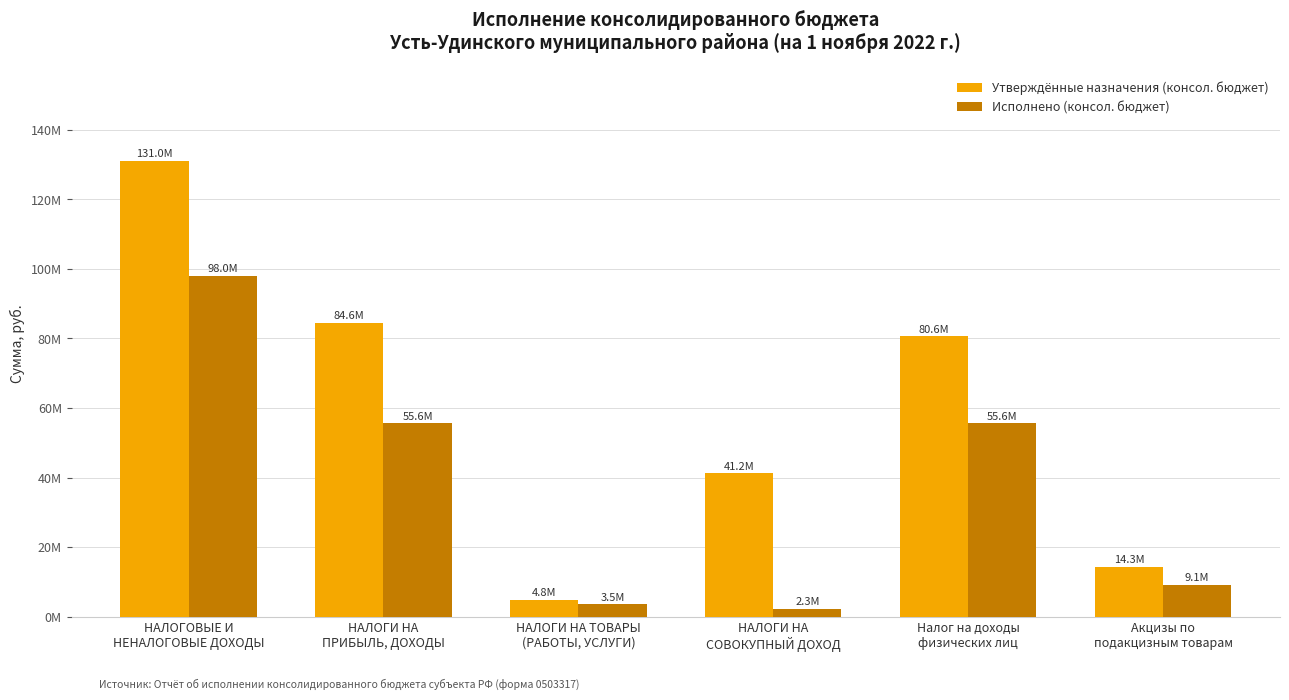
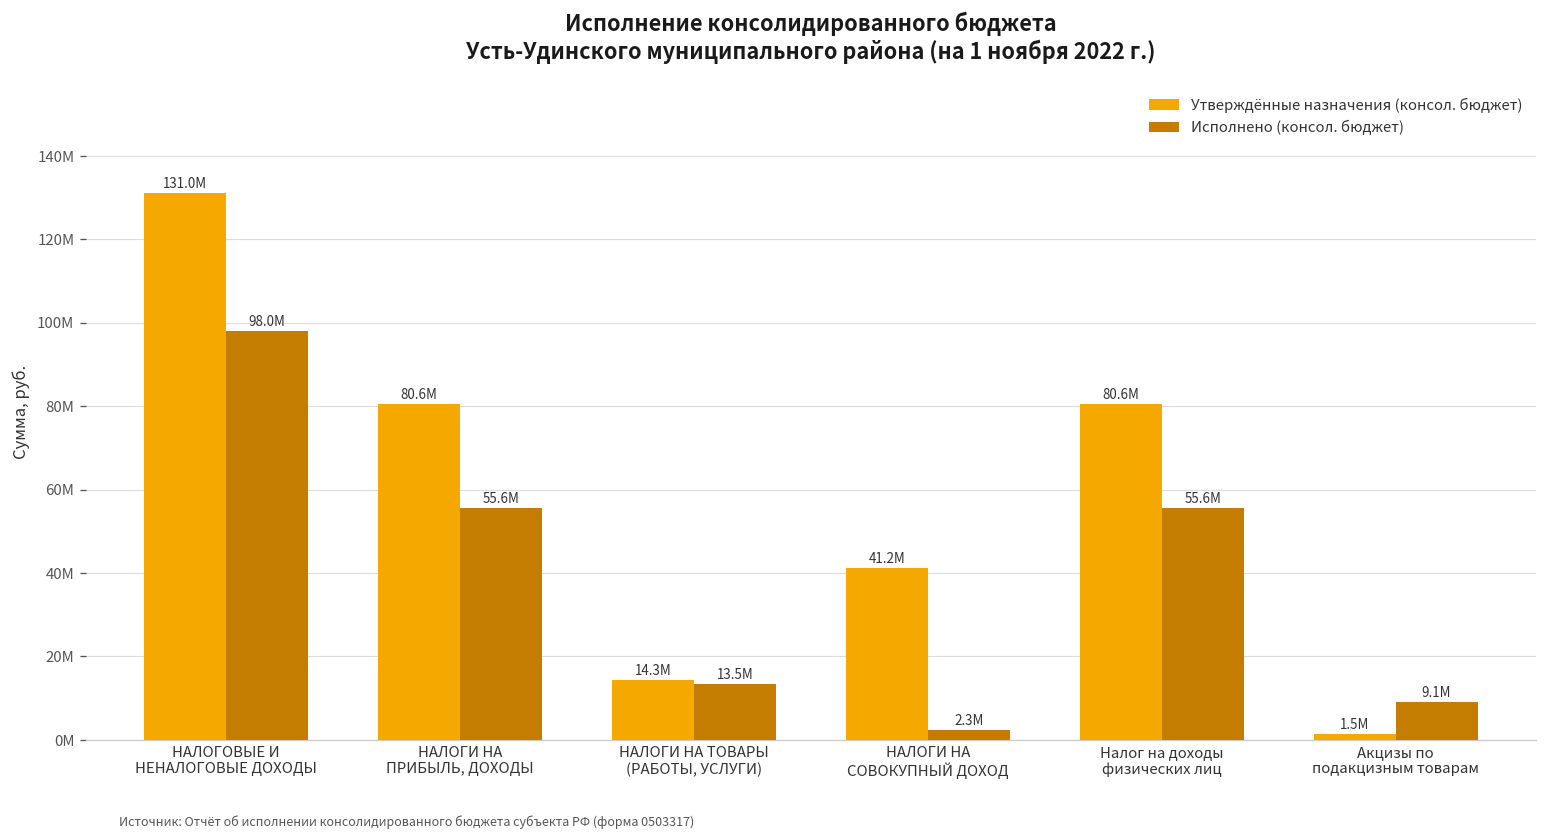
Утверждённые назначения (консол. бюджет), НАЛОГИ НА ПРИБЫЛЬ, ДОХОДЫ: 84.6M -> 80.6M
Утверждённые назначения (консол. бюджет), НАЛОГИ НА ТОВАРЫ (РАБОТЫ, УСЛУГИ): 4.8M -> 14.3M
Исполнено (консол. бюджет), НАЛОГИ НА ТОВАРЫ (РАБОТЫ, УСЛУГИ): 3.5M -> 13.5M
Утверждённые назначения (консол. бюджет), Акцизы по подакцизным товарам: 14.3M -> 1.5M
